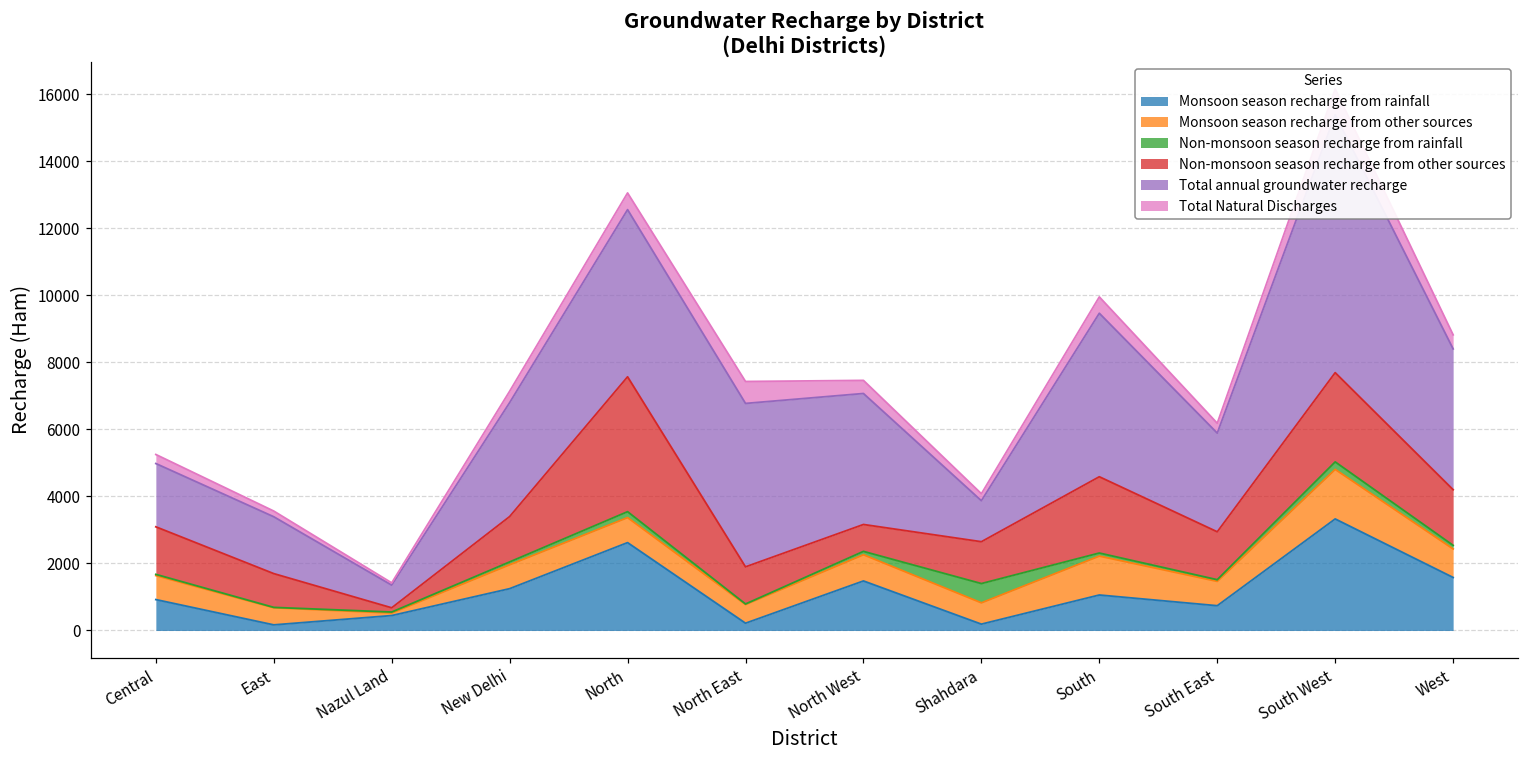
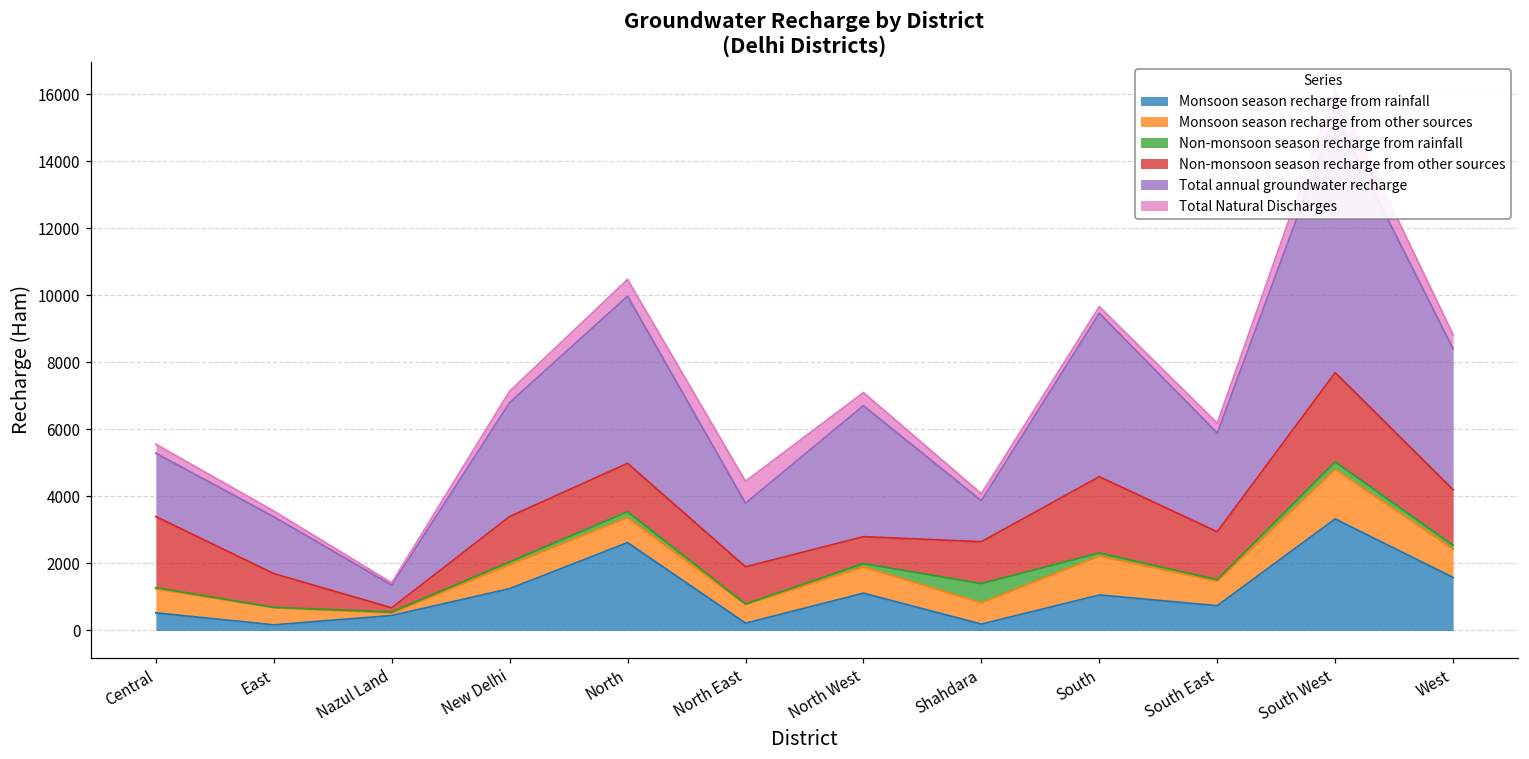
Monsoon season recharge from rainfall, Central: 900 -> 500
Non-monsoon season recharge from other sources, Central: 1400 -> 2100
Non-monsoon season recharge from other sources, North: 4000 -> 1400
Total annual groundwater recharge, North East: 4900 -> 1900
Monsoon season recharge from rainfall, North West: 1500 -> 1100
Total Natural Discharges, South: 500 -> 200
